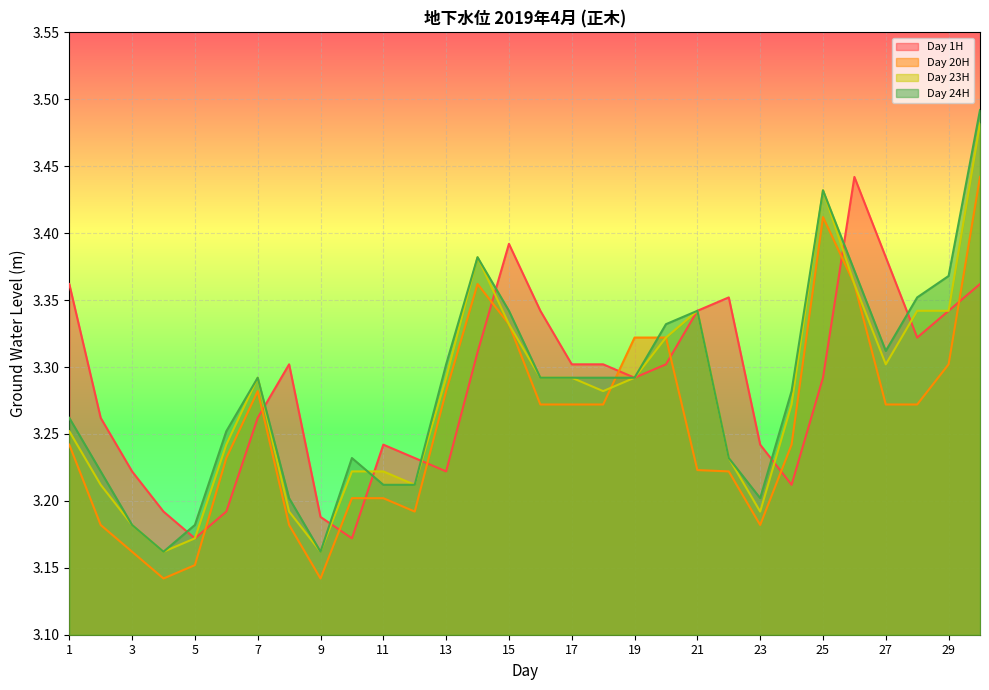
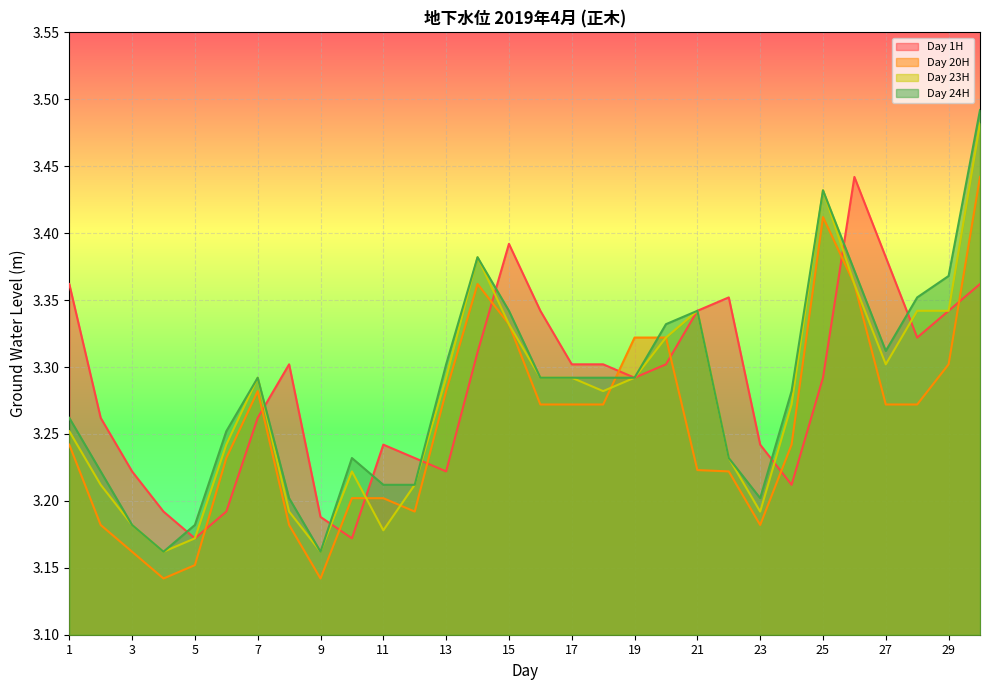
Day 23H, 11: 3.222 -> 3.178
